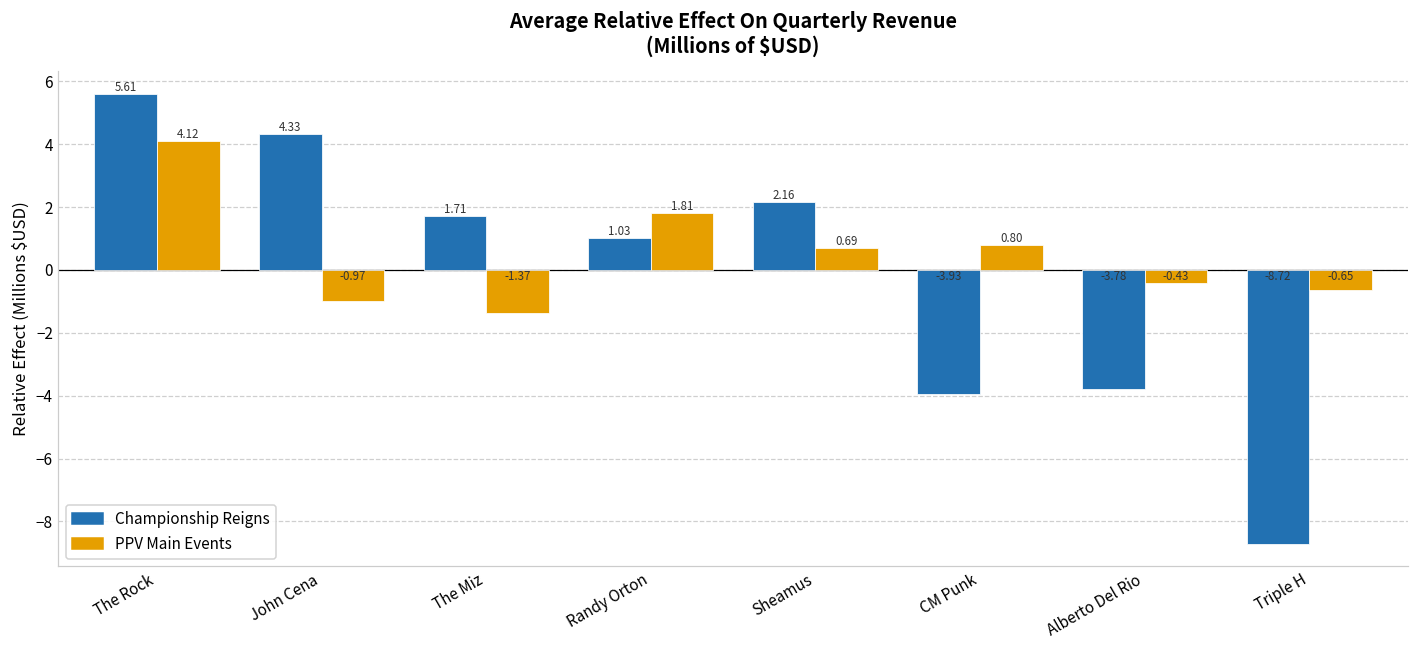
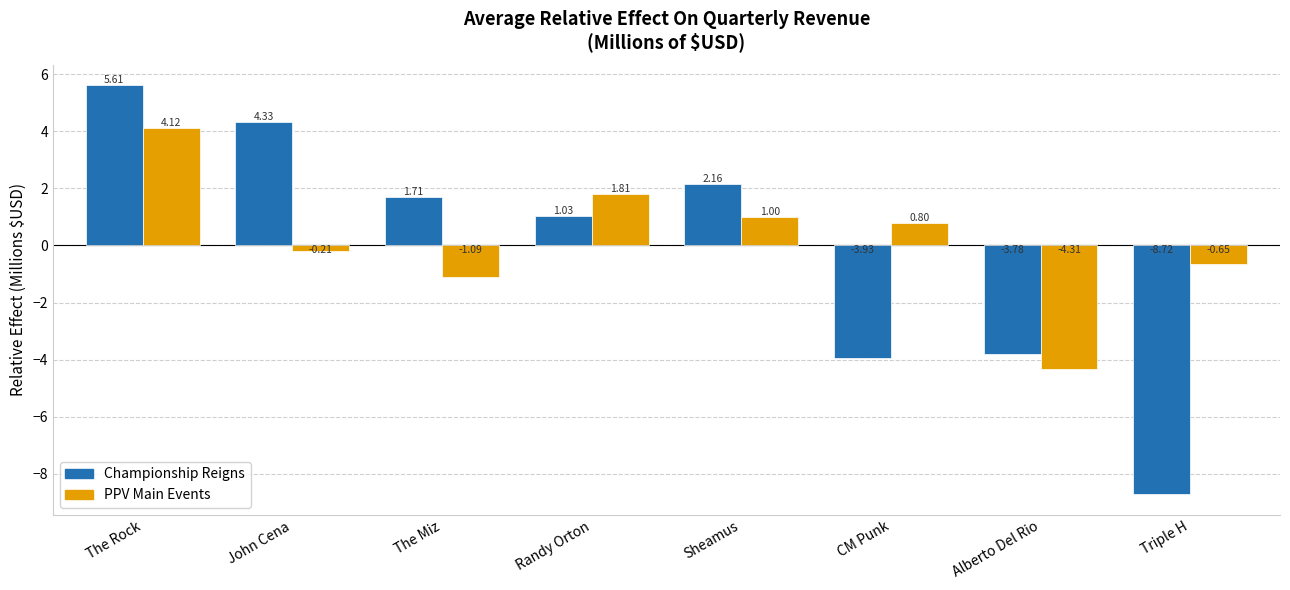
PPV Main Events, John Cena: -0.97 -> -0.21
PPV Main Events, The Miz: -1.37 -> -1.09
PPV Main Events, Sheamus: 0.69 -> 1.00
PPV Main Events, Alberto Del Rio: -0.43 -> -4.31
